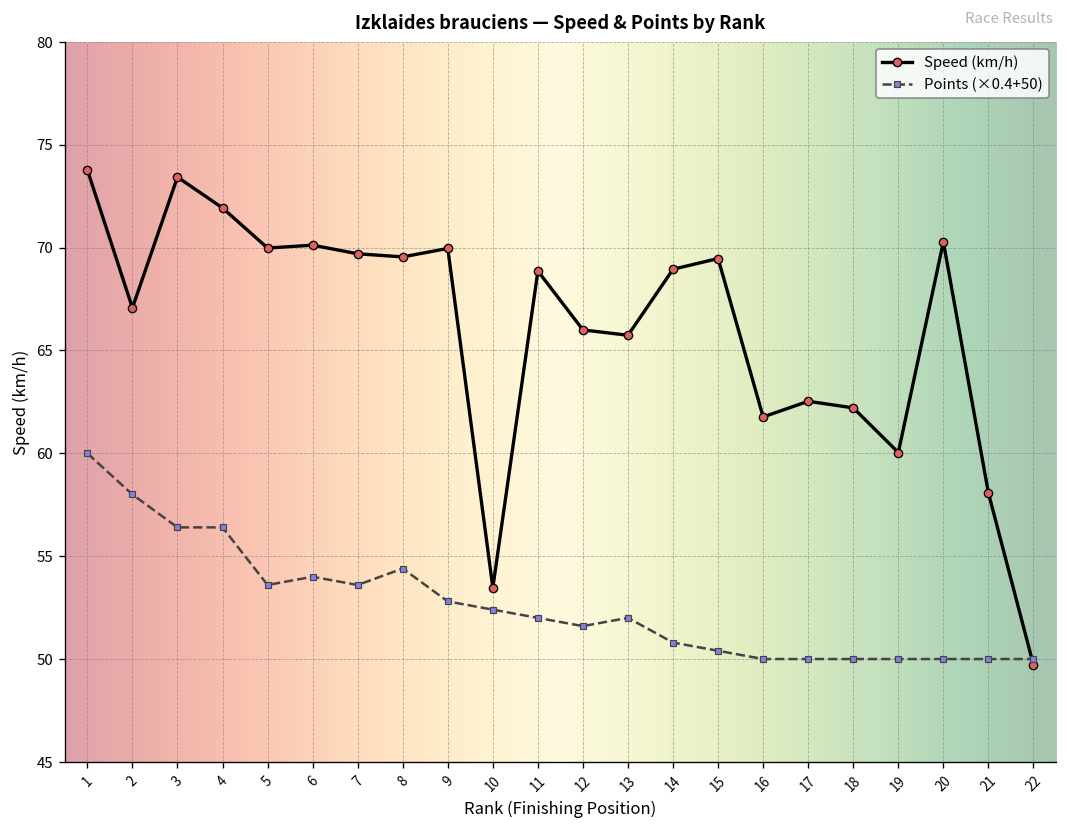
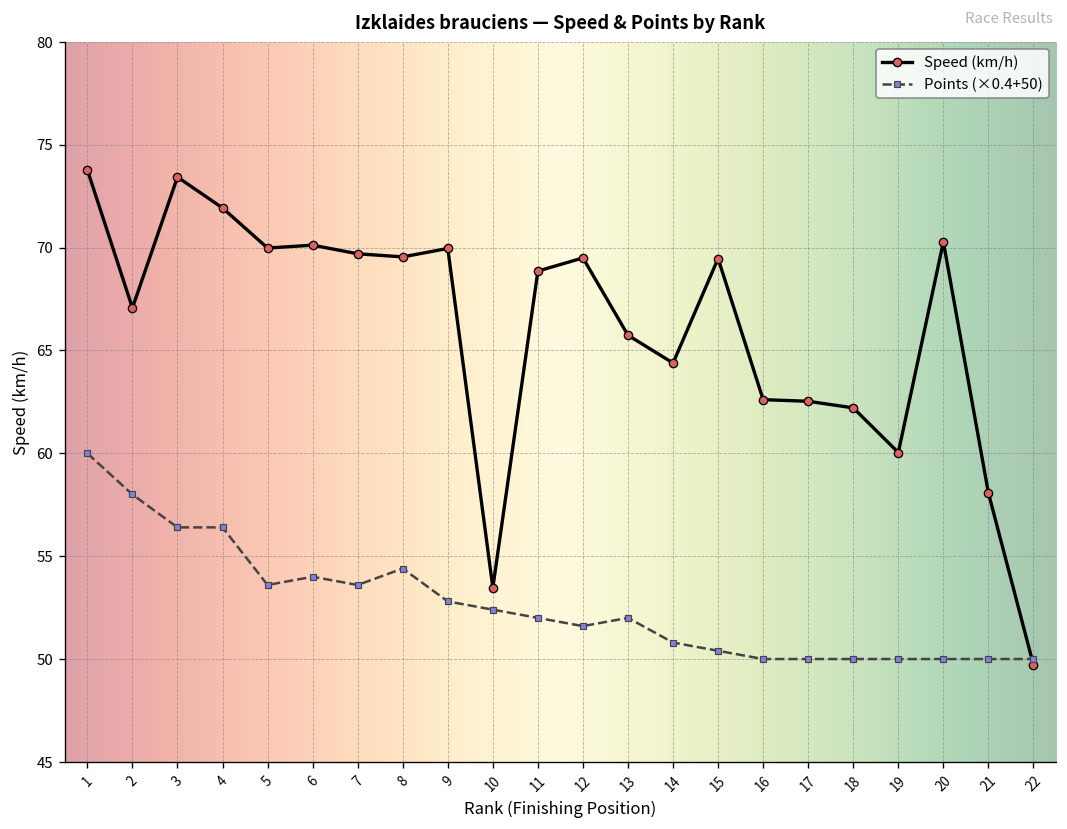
Speed (km/h), 12: 66.0 -> 69.5
Speed (km/h), 14: 69.0 -> 64.4
Speed (km/h), 16: 61.8 -> 62.6
